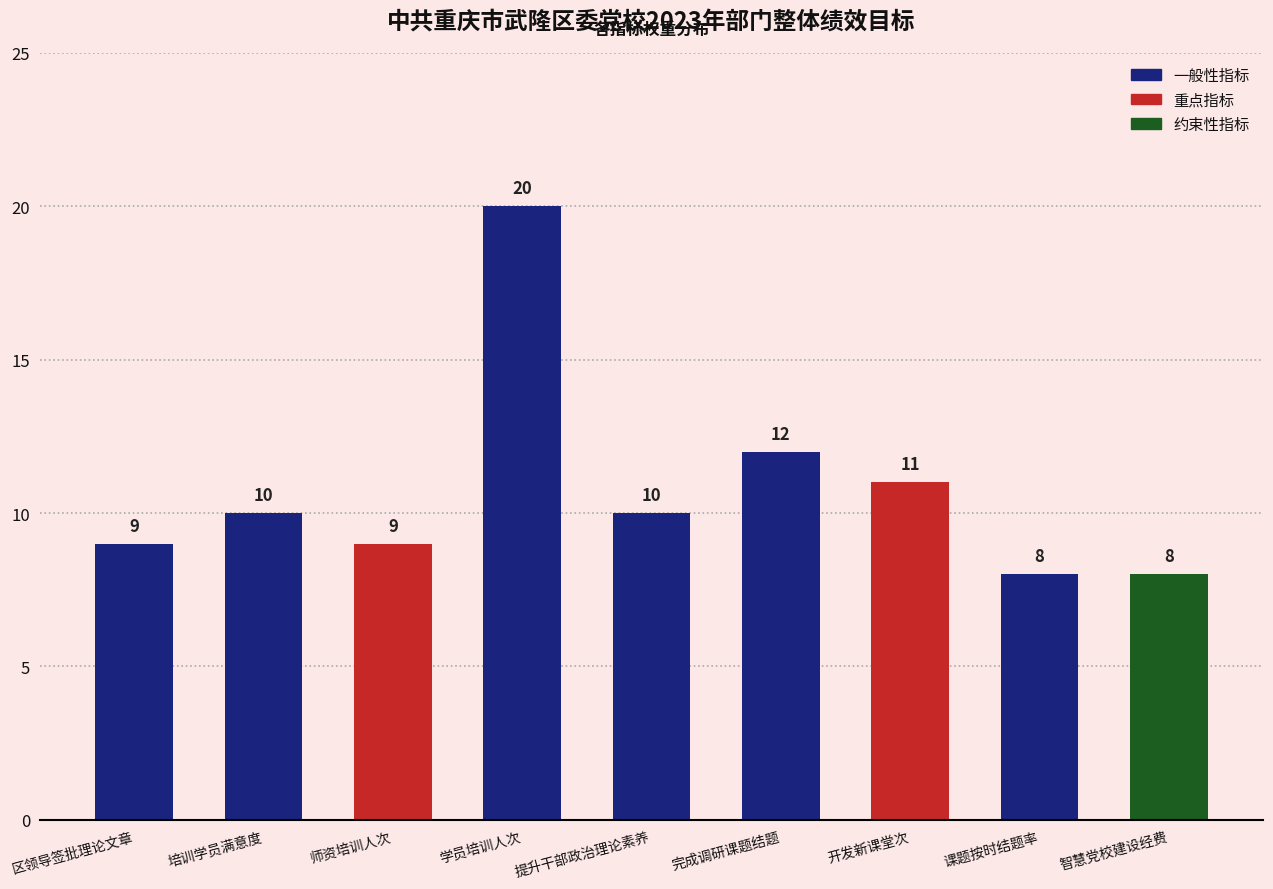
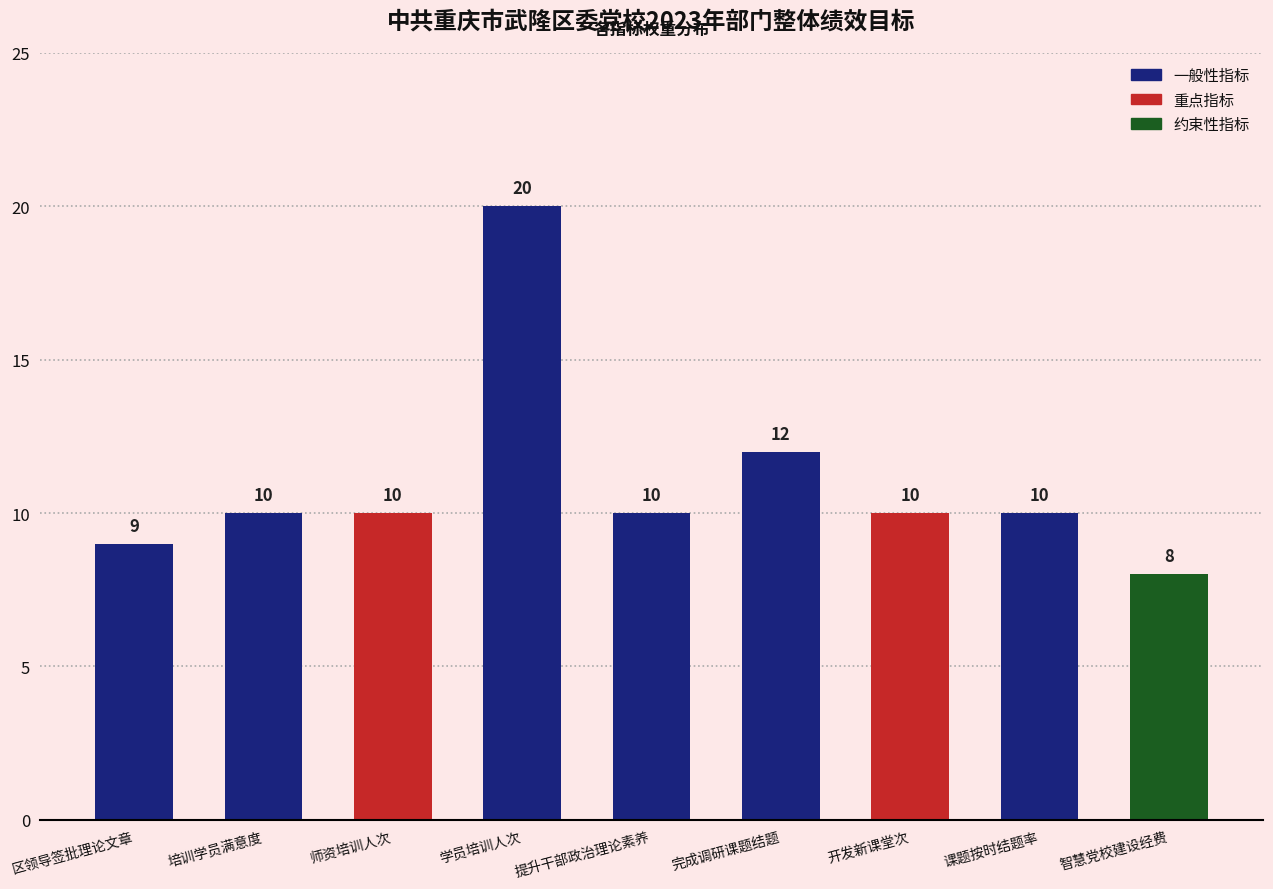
师资培训人次: 9 -> 10
开发新课堂次: 11 -> 10
课题按时结题率: 8 -> 10
